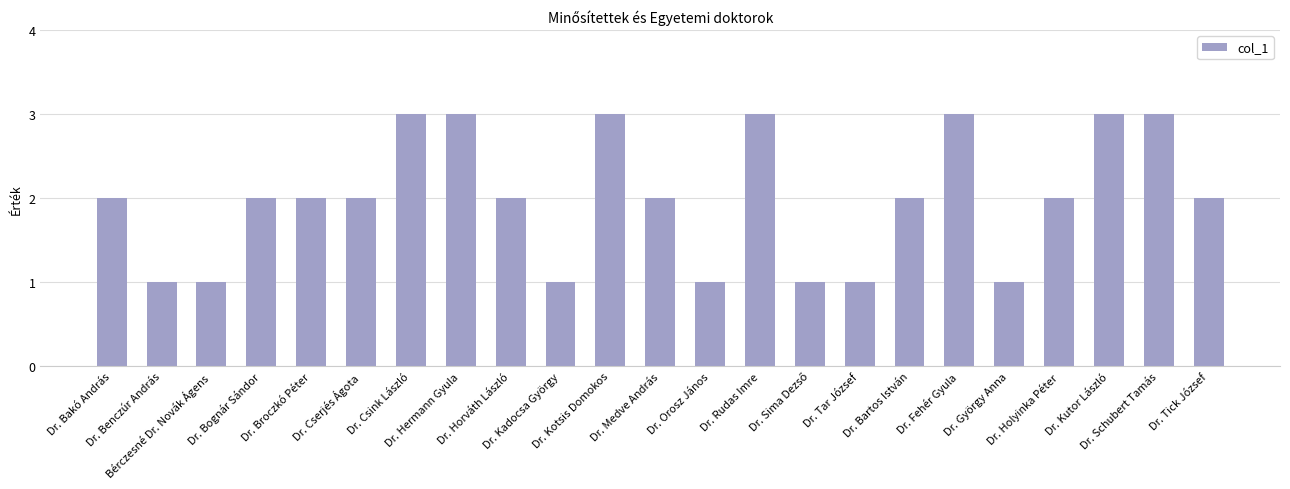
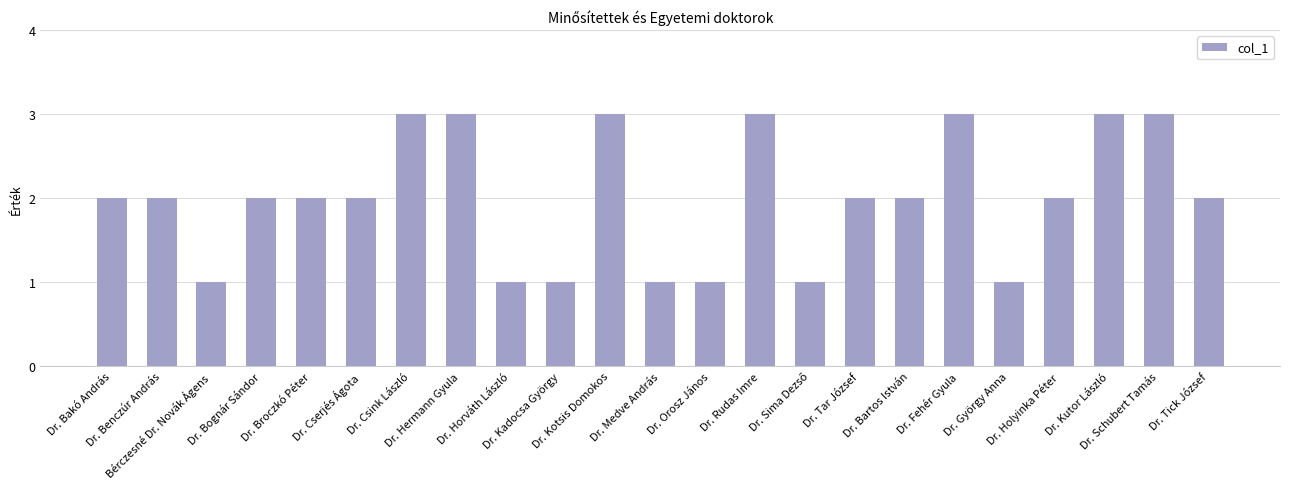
Dr. Benczúr András: 1 -> 2
Dr. Horváth László: 2 -> 1
Dr. Medve András: 2 -> 1
Dr. Tar József: 1 -> 2
